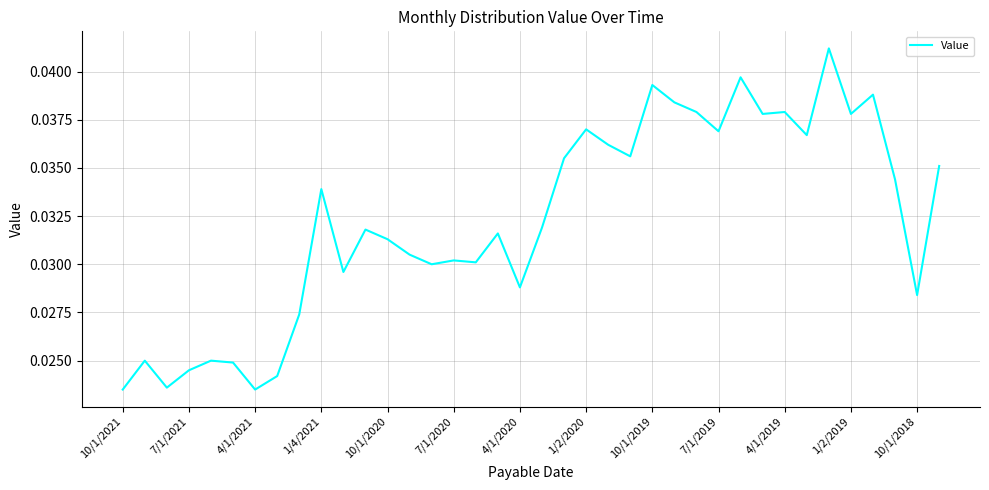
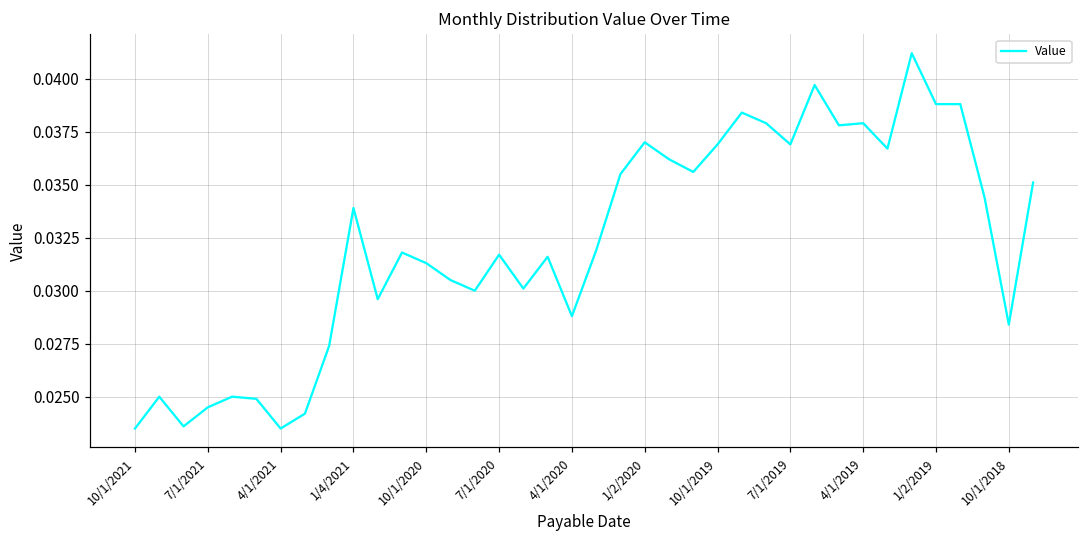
7/1/2020: 0.0302 -> 0.0317
10/1/2019: 0.0393 -> 0.0369
1/2/2019: 0.0378 -> 0.0388
